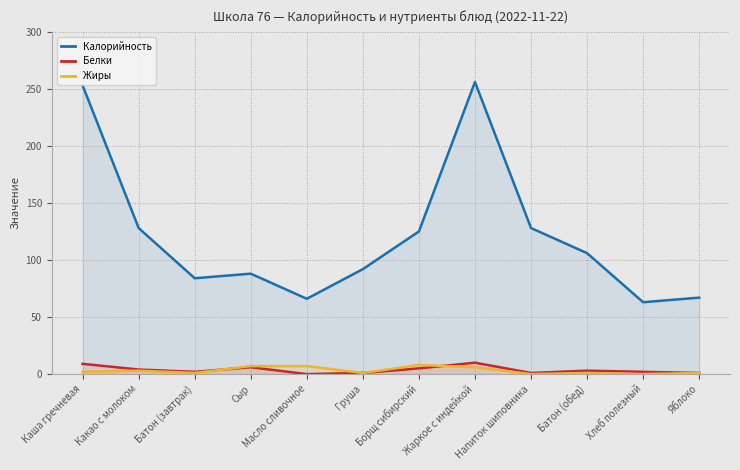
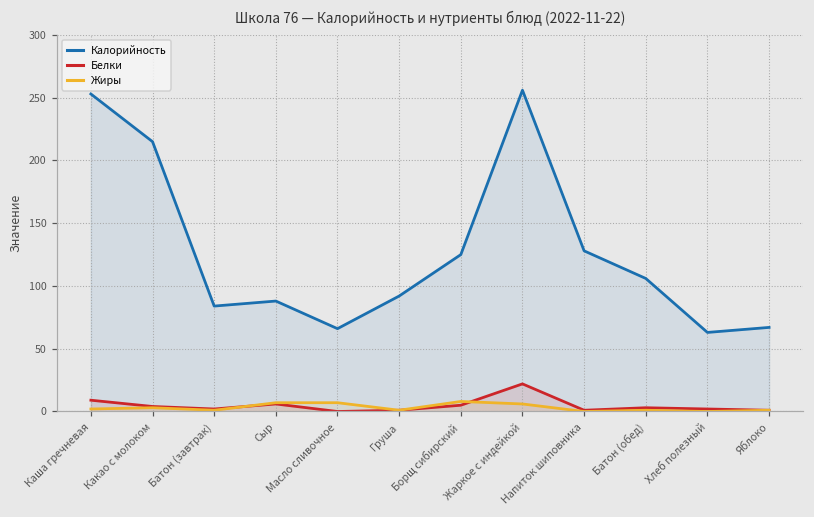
Калорийность, Какао с молоком: 128 -> 215
Белки, Жаркое с индейкой: 10 -> 22
